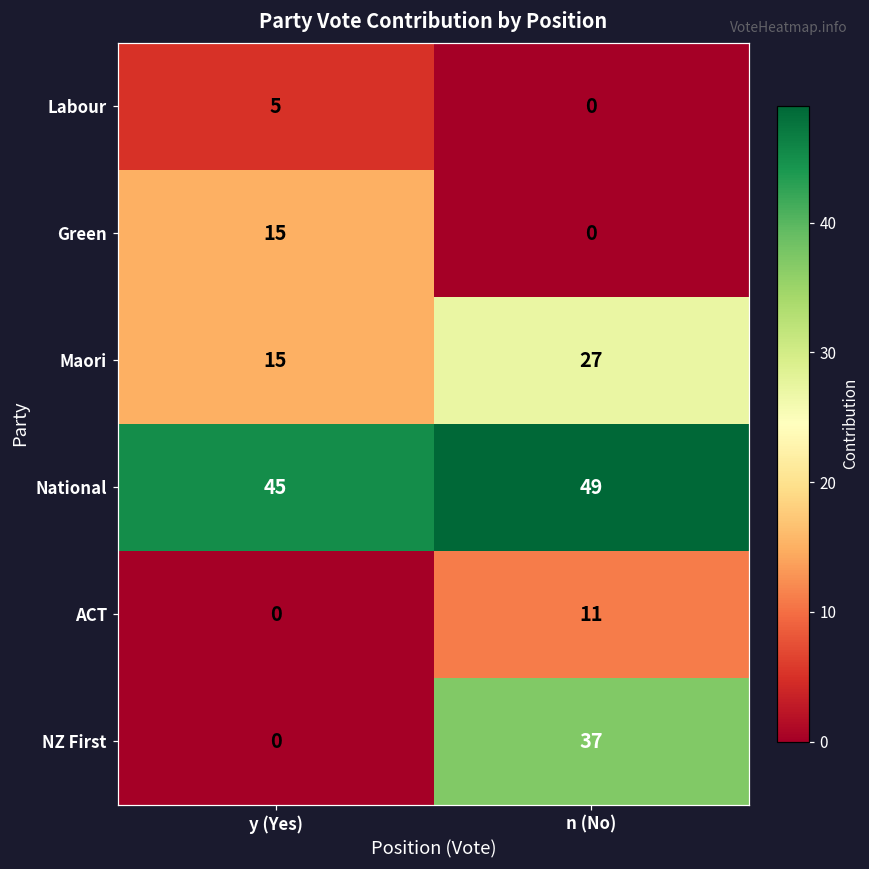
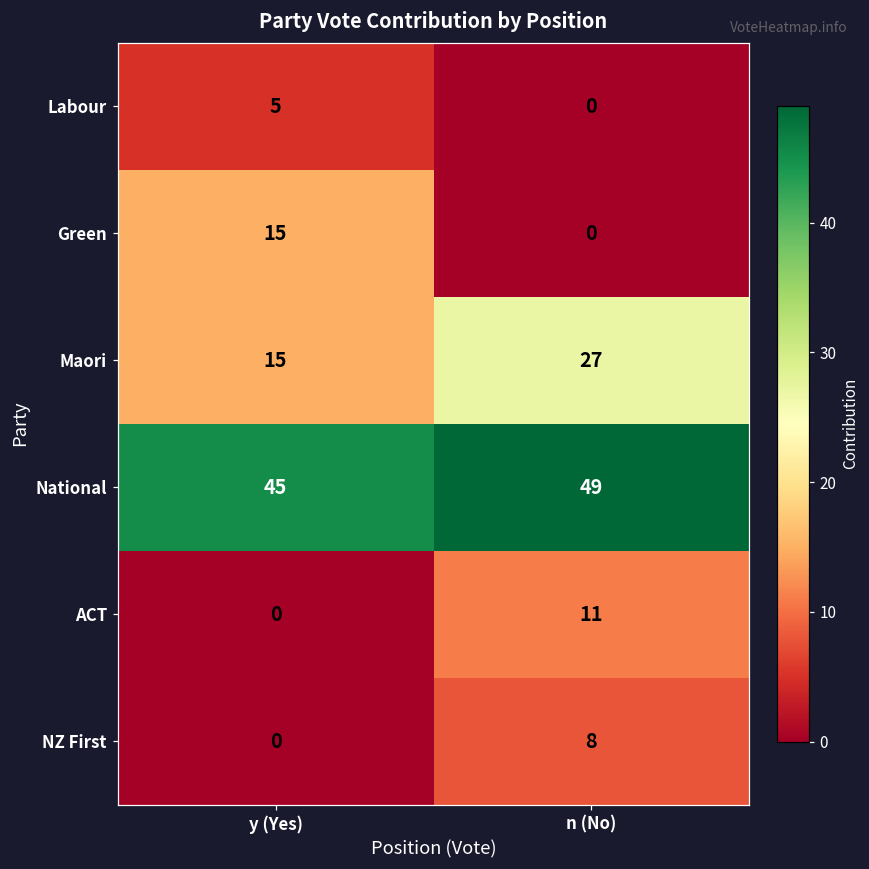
NZ First, n (No): 37 -> 8
